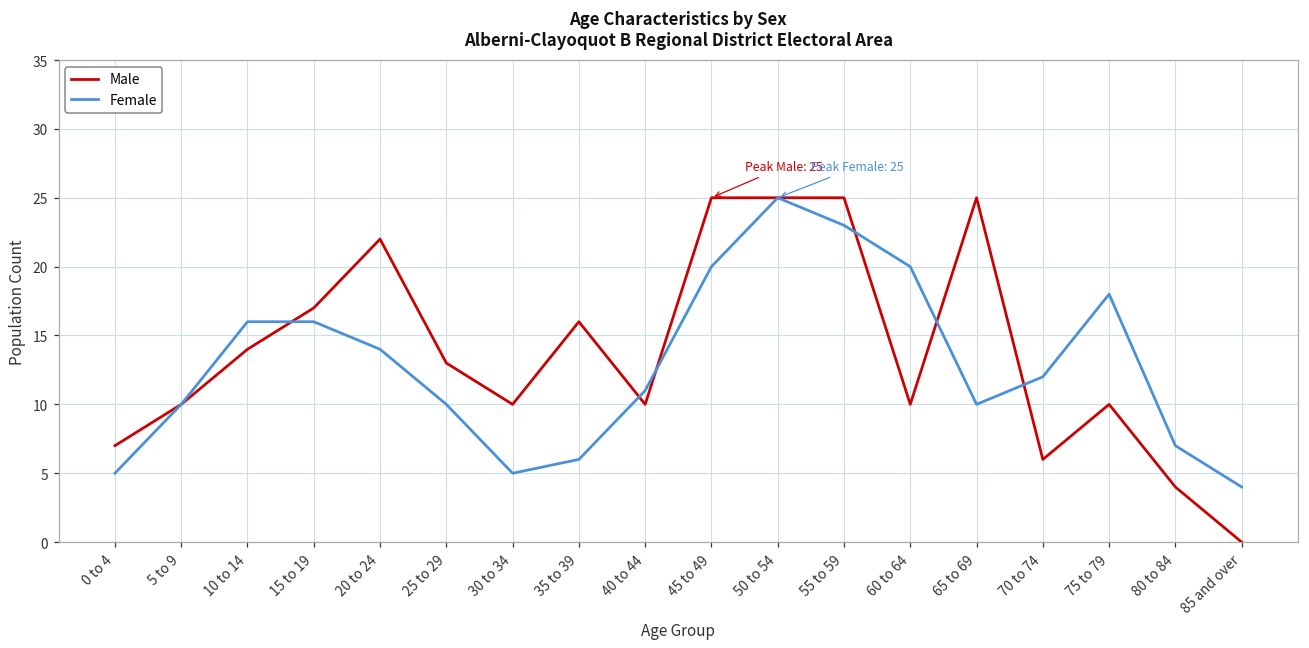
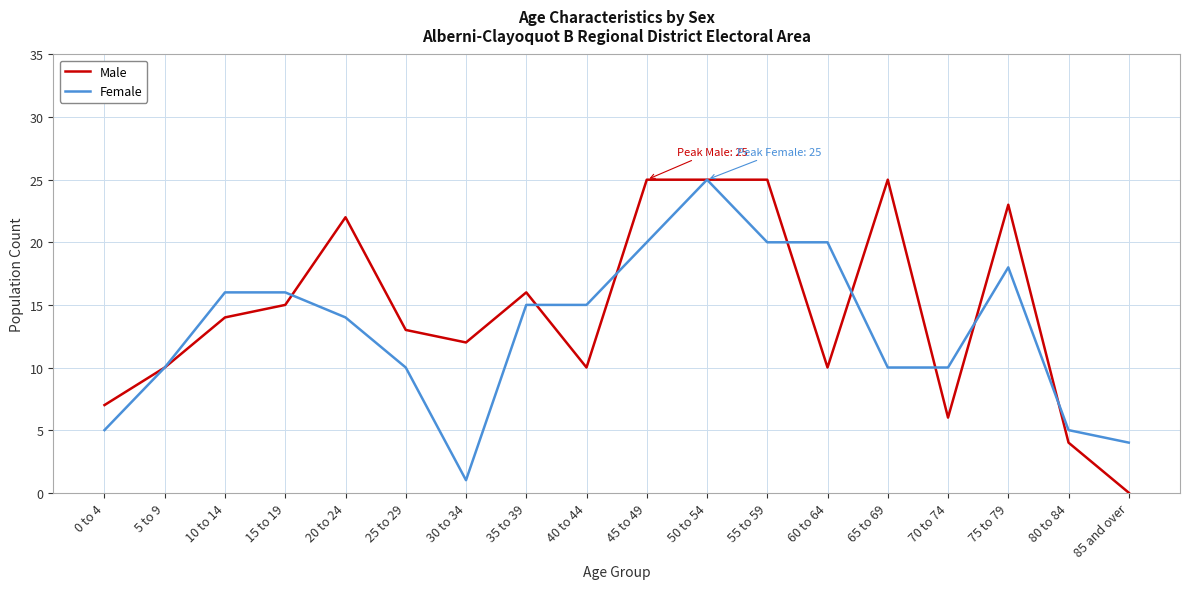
Male, 15 to 19: 17 -> 15
Male, 30 to 34: 10 -> 12
Female, 30 to 34: 5 -> 1
Female, 35 to 39: 6 -> 15
Female, 40 to 44: 11 -> 15
Female, 55 to 59: 23 -> 20
Female, 70 to 74: 12 -> 10
Male, 75 to 79: 10 -> 23
Female, 80 to 84: 7 -> 5
